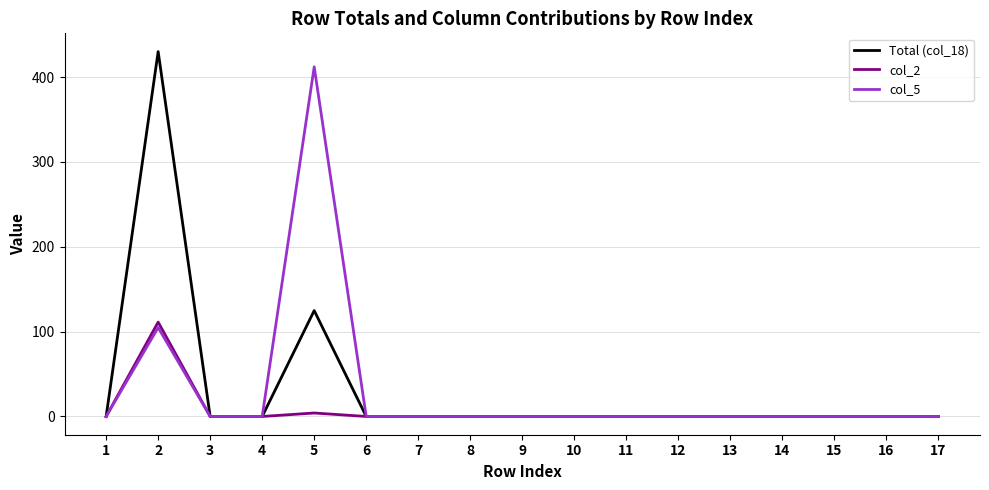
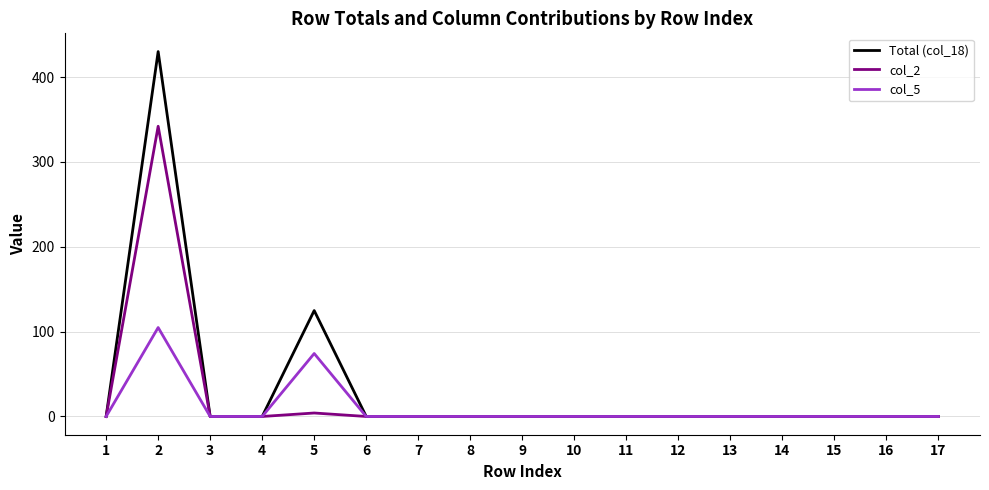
col_2, 2: 110 -> 340
col_5, 5: 410 -> 70
